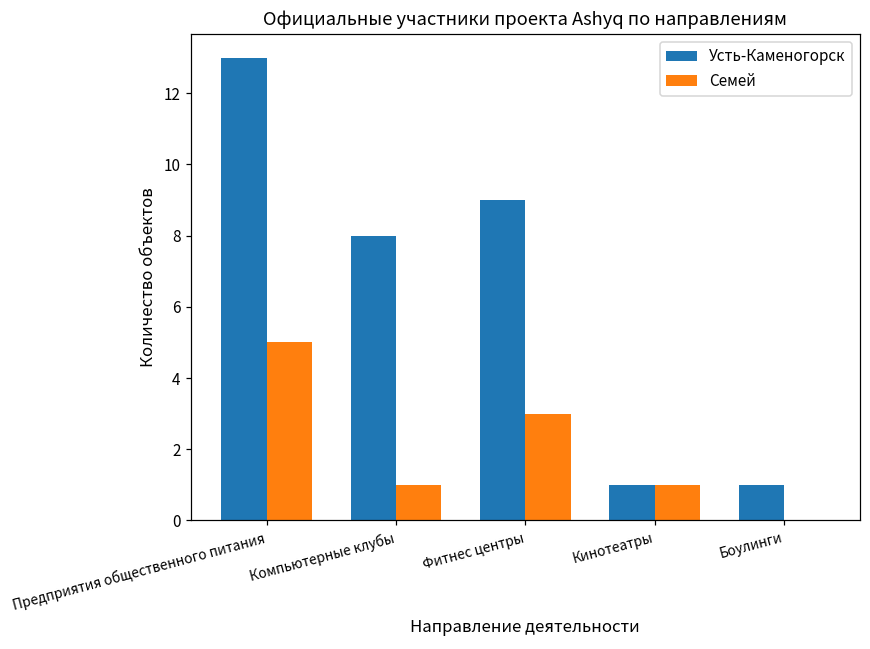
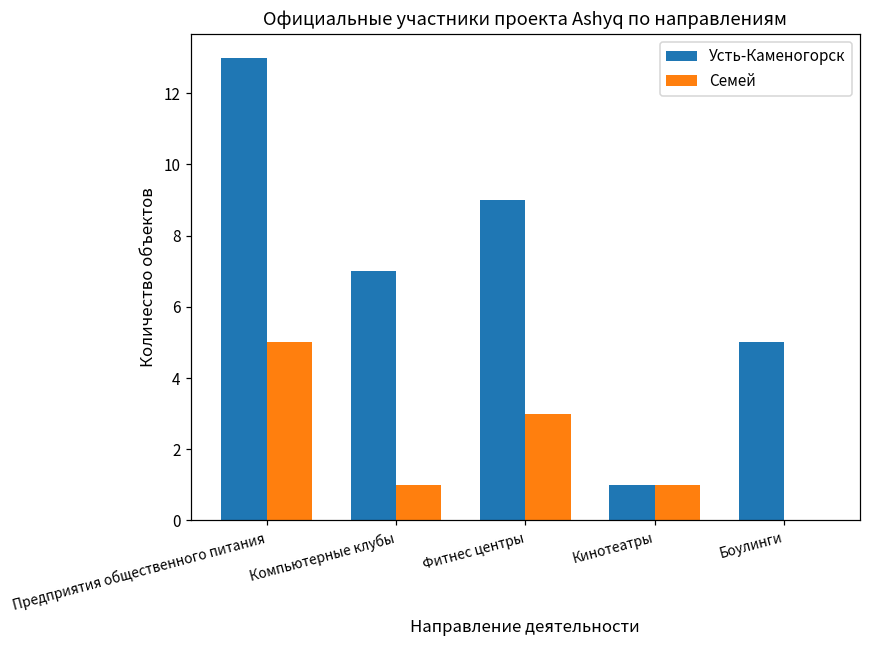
Усть-Каменогорск, Компьютерные клубы: 8 -> 7
Усть-Каменогорск, Боулинги: 1 -> 5
